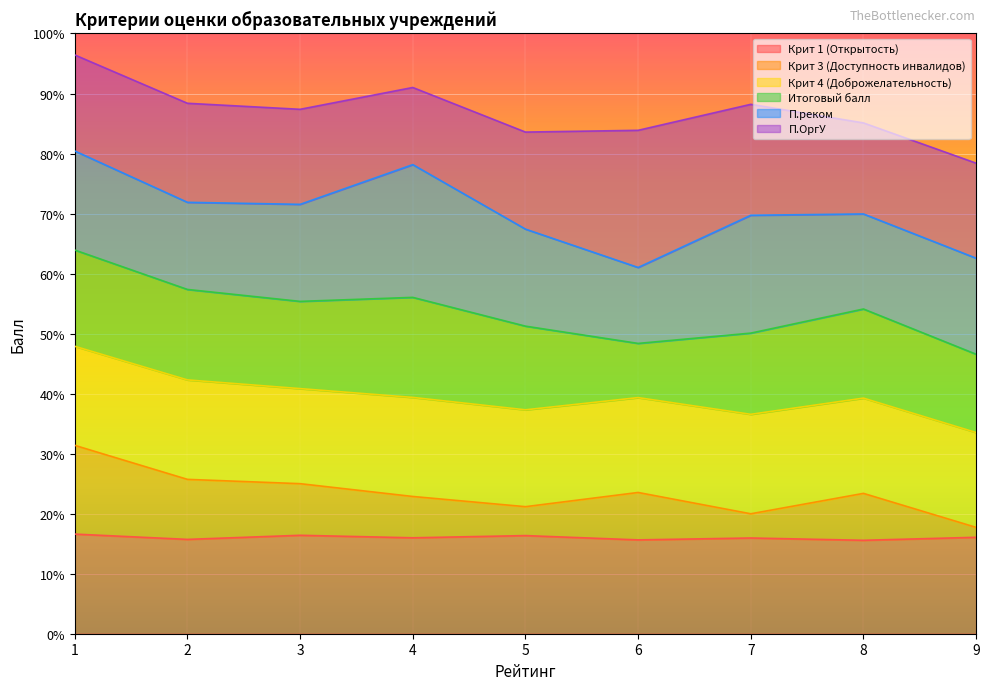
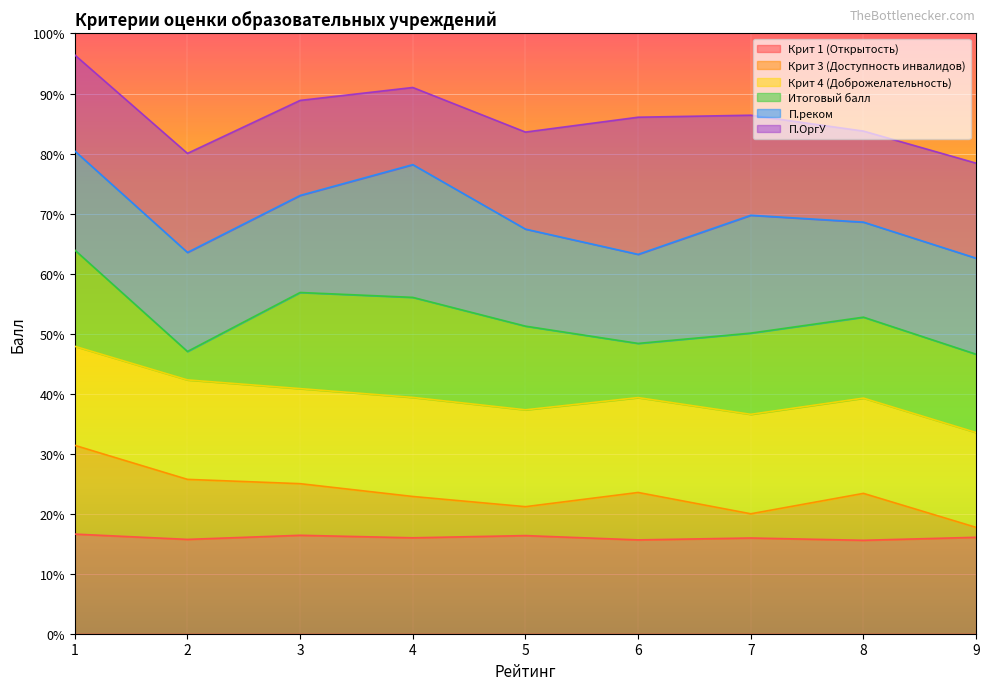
Итоговый балл, 2: 15% -> 5%
П.реком, 2: 15% -> 17%
Итоговый балл, 3: 15% -> 16%
П.реком, 6: 13% -> 15%
П.ОргУ, 7: 18% -> 17%
Итоговый балл, 8: 15% -> 13%
